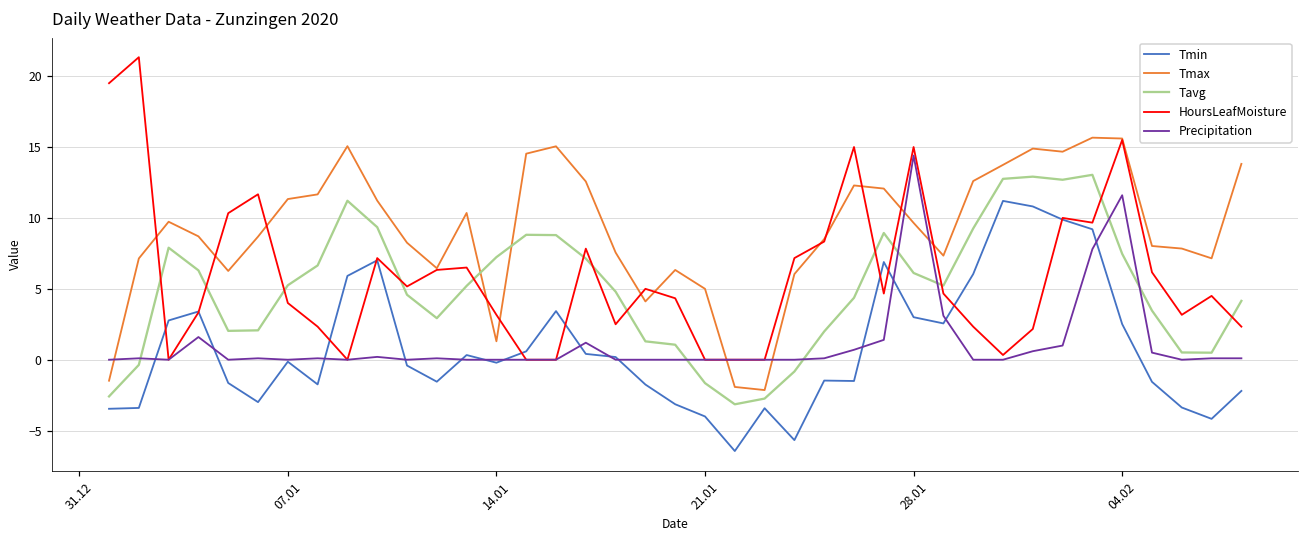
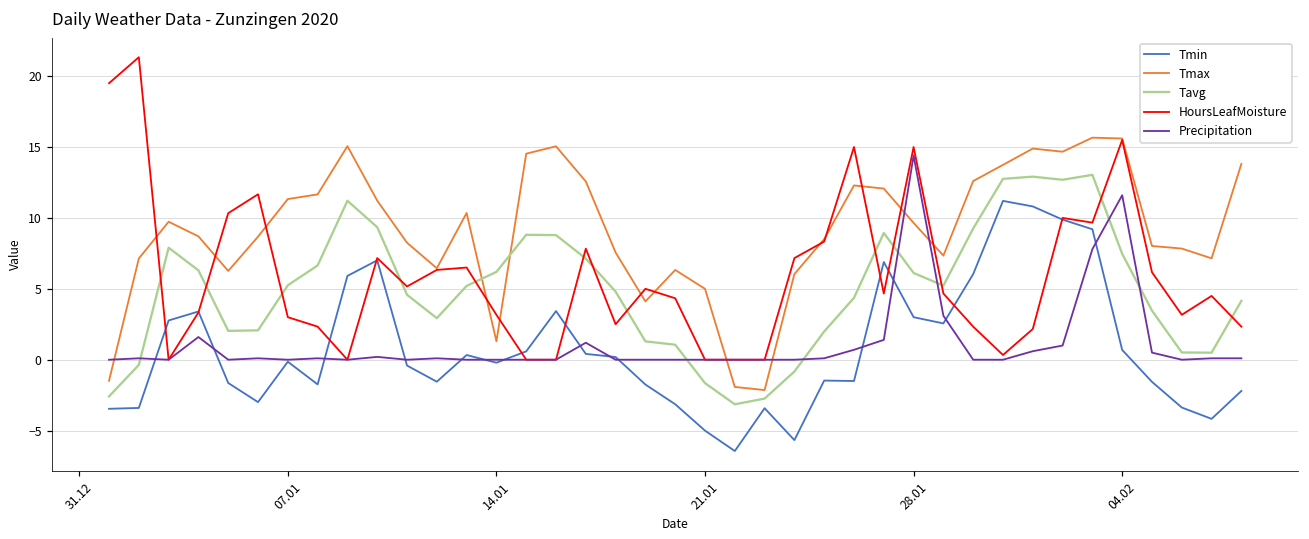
HoursLeafMoisture, 07.01: 4 -> 3
Tavg, 14.01: 7.2 -> 6.2
Tmin, 21.01: -4 -> -5
Tmin, 04.02: 2.5 -> 0.7
